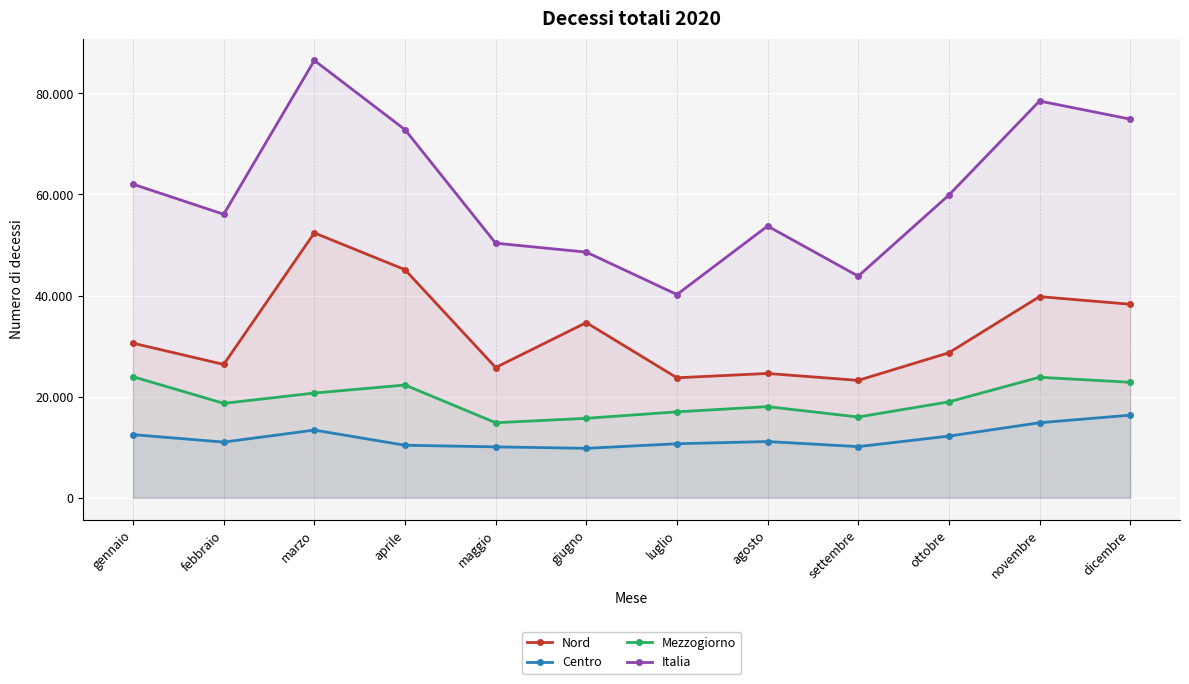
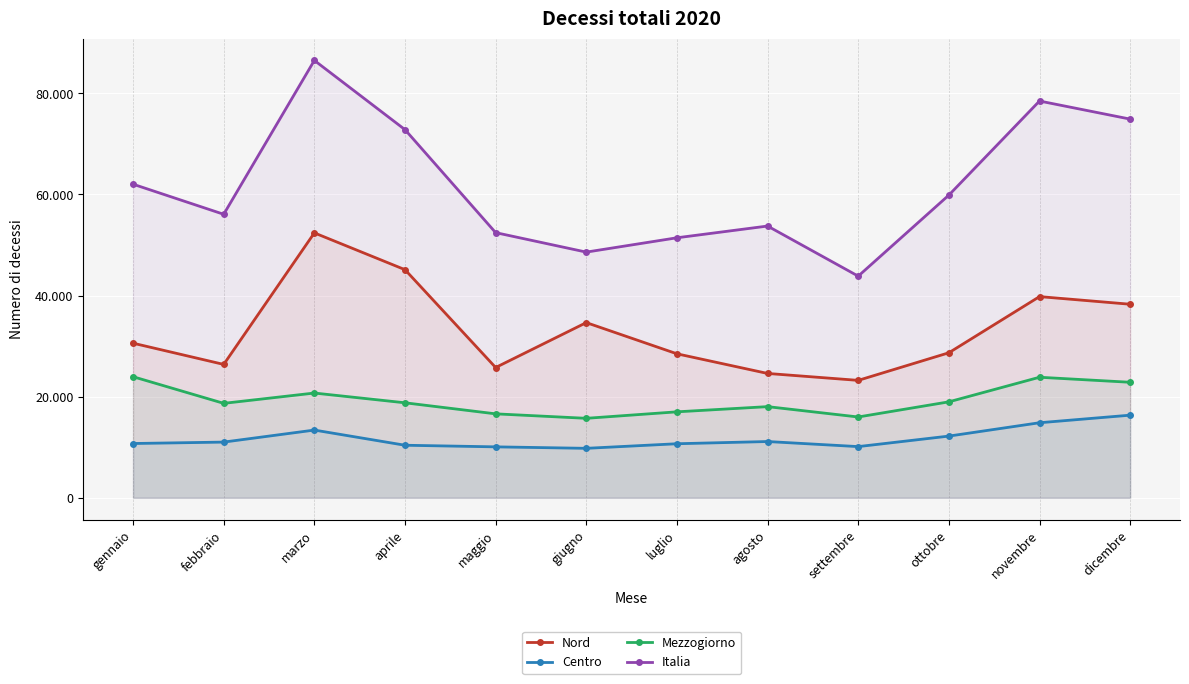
Centro, gennaio: 12 -> 11
Mezzogiorno, aprile: 22 -> 19
Mezzogiorno, maggio: 15 -> 17
Italia, maggio: 50 -> 52
Nord, luglio: 24 -> 28
Italia, luglio: 40 -> 51
